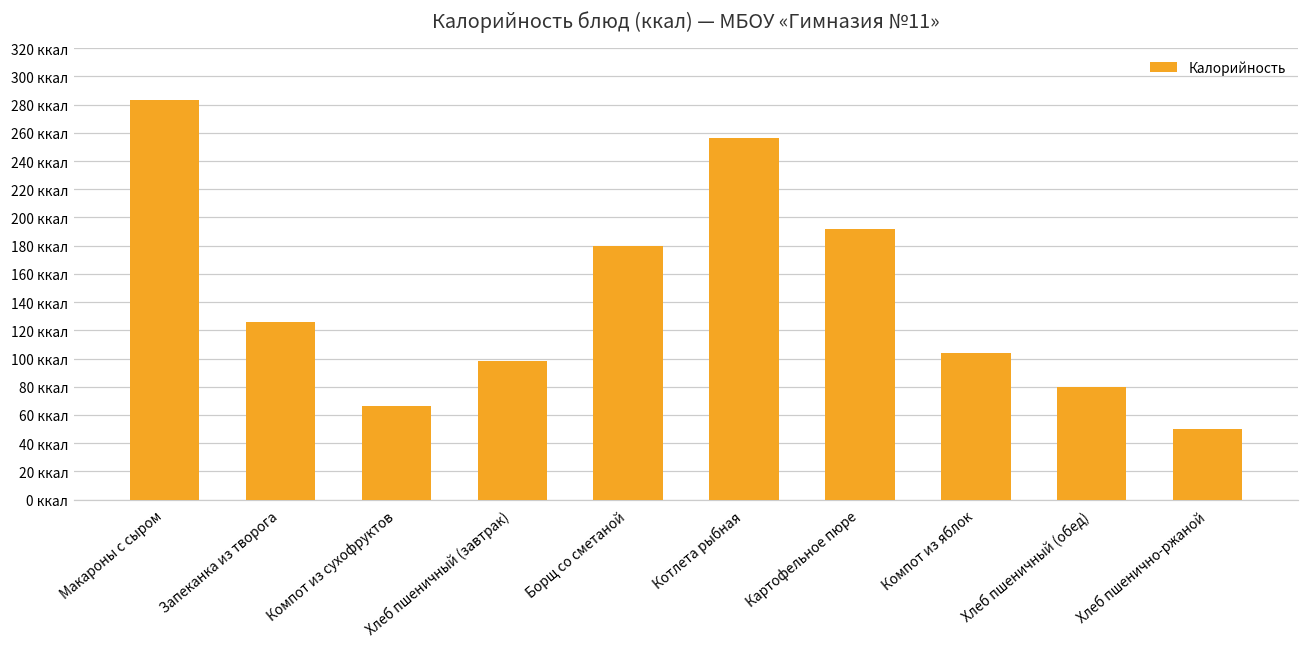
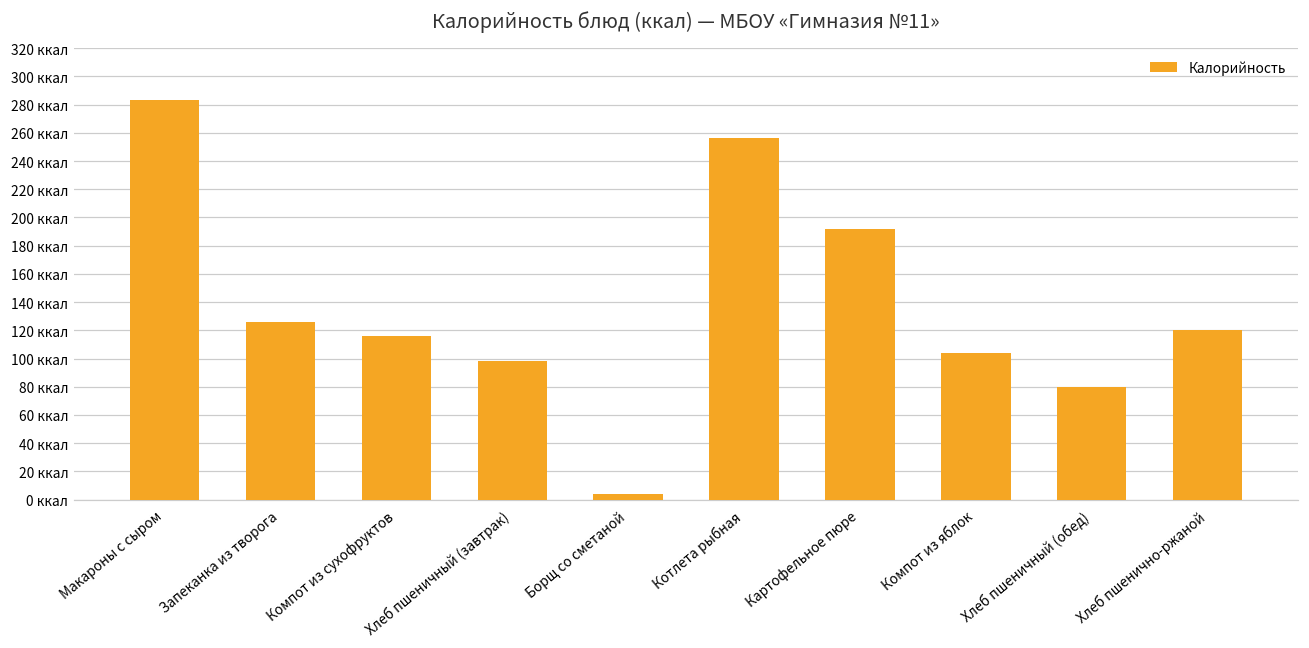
Компот из сухофруктов: 67 ккал -> 116 ккал
Борщ со сметаной: 180 ккал -> 4 ккал
Хлеб пшенично-ржаной: 50 ккал -> 120 ккал
